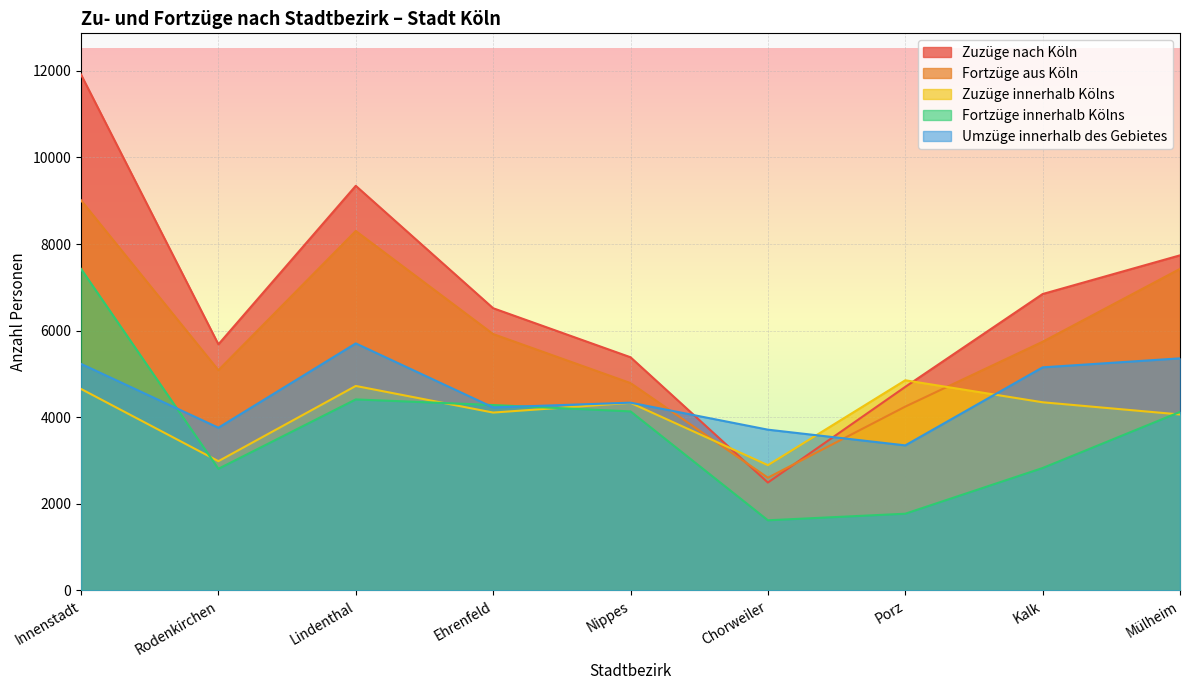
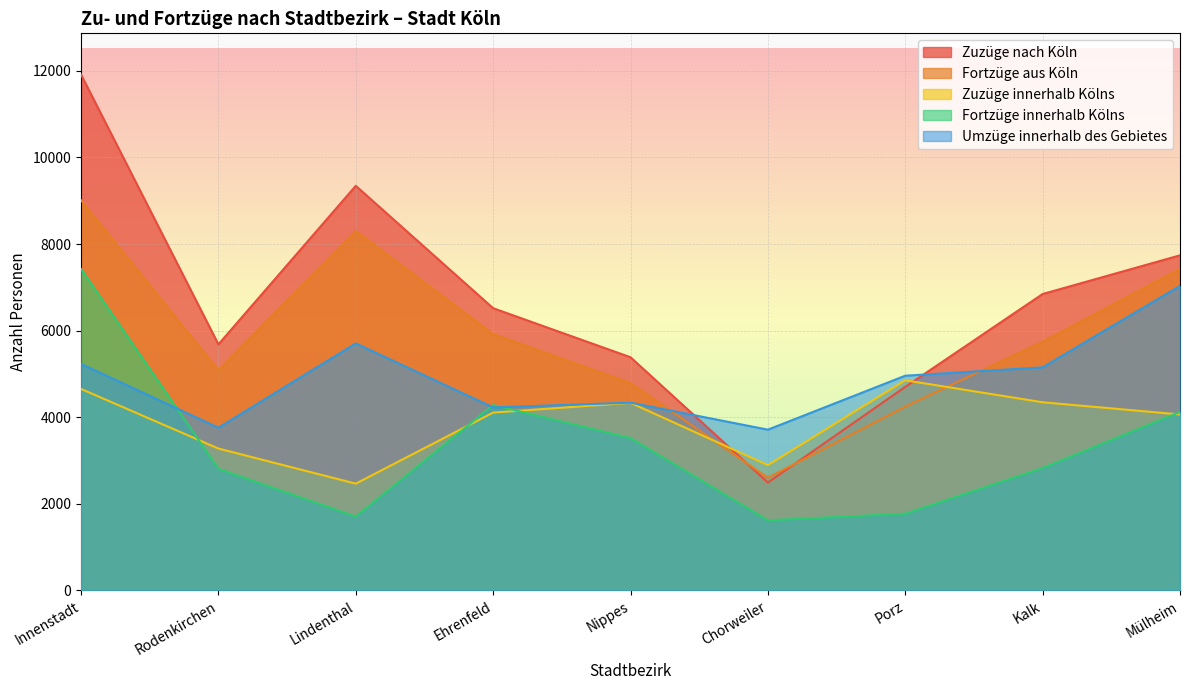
Zuzüge innerhalb Kölns, Rodenkirchen: 3000 -> 3300
Zuzüge innerhalb Kölns, Lindenthal: 4700 -> 2500
Fortzüge innerhalb Kölns, Lindenthal: 4400 -> 1700
Fortzüge innerhalb Kölns, Nippes: 4100 -> 3500
Umzüge innerhalb des Gebietes, Porz: 3300 -> 5000
Umzüge innerhalb des Gebietes, Mülheim: 5400 -> 7000
